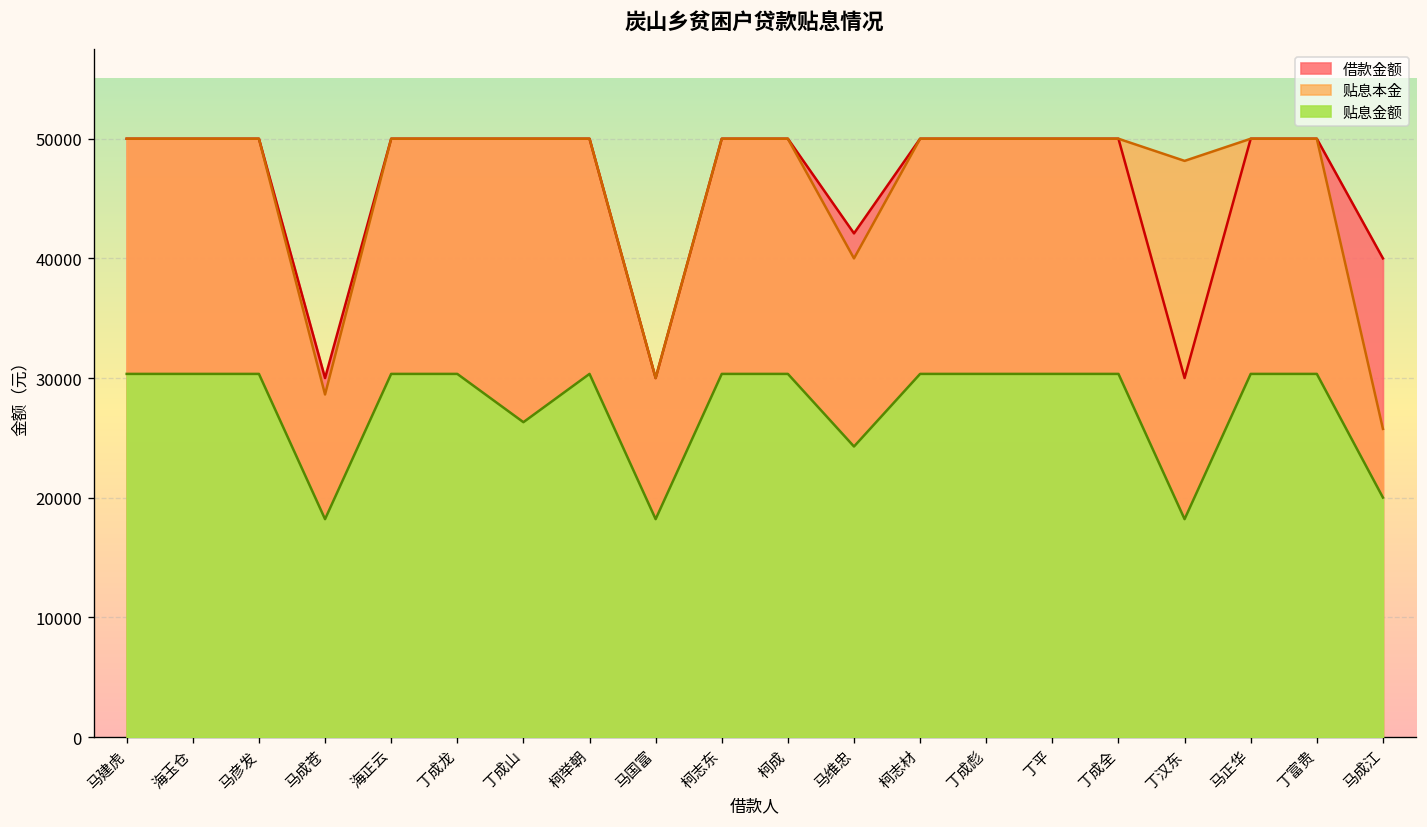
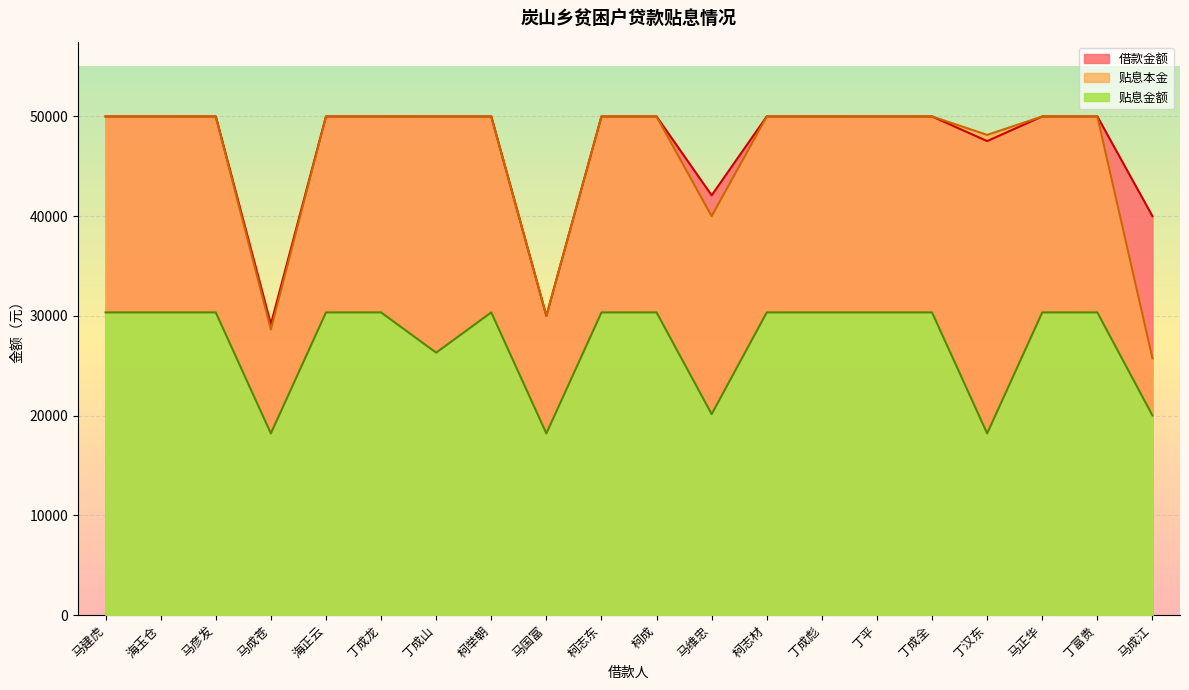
借款金额, 马成苍: 30000 -> 29000
贴息金额, 马维忠: 24000 -> 20000
借款金额, 丁汉东: 30000 -> 48000
